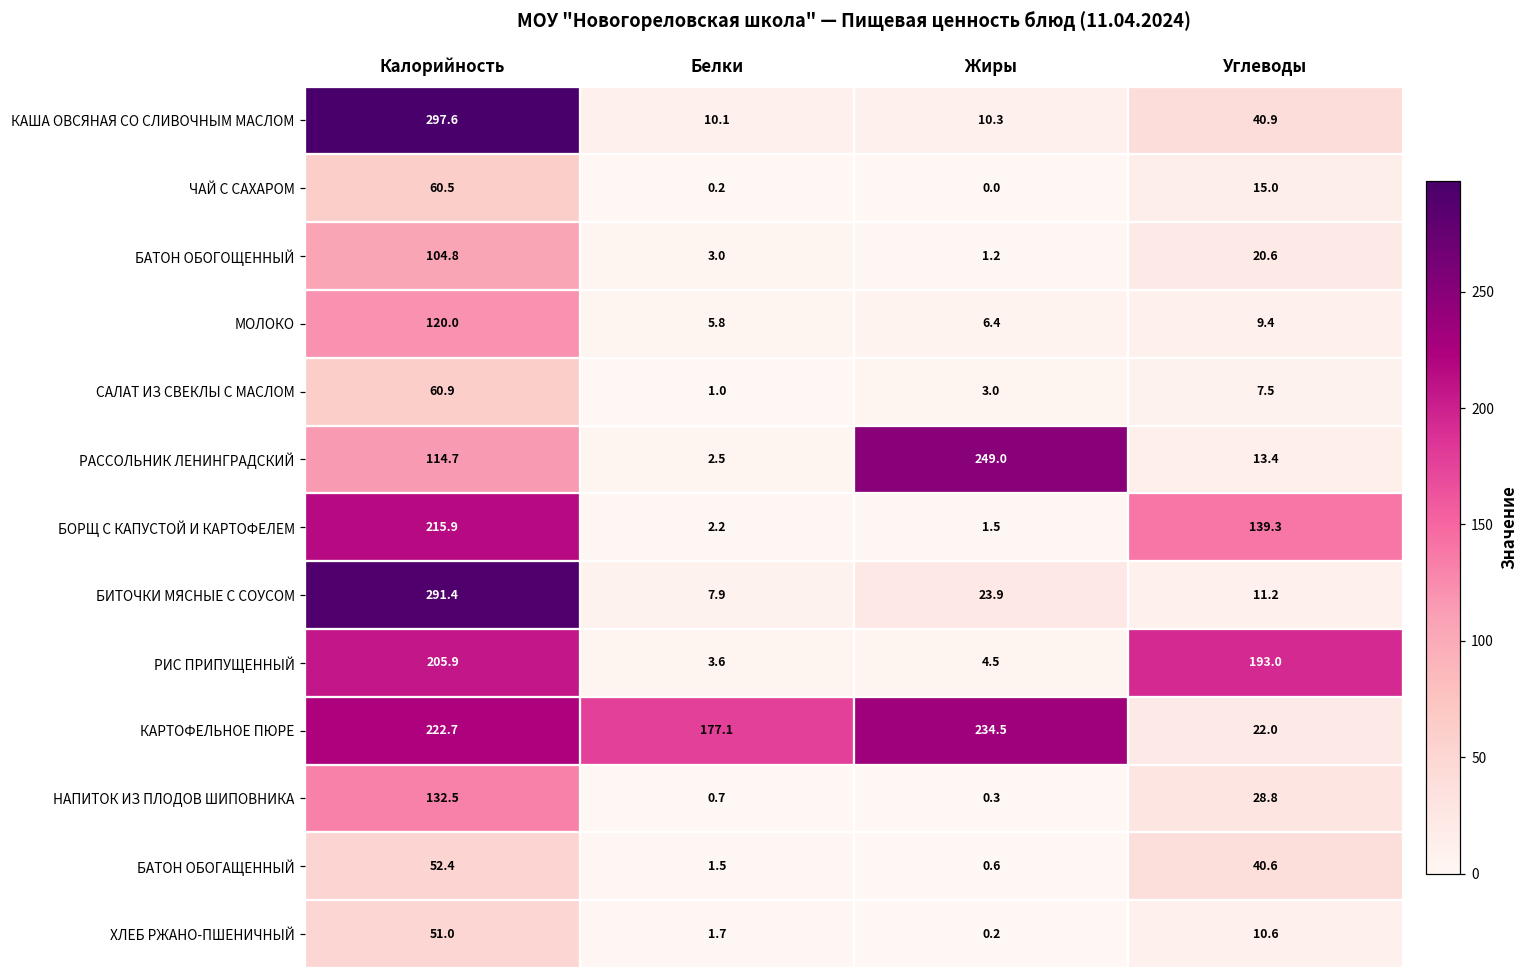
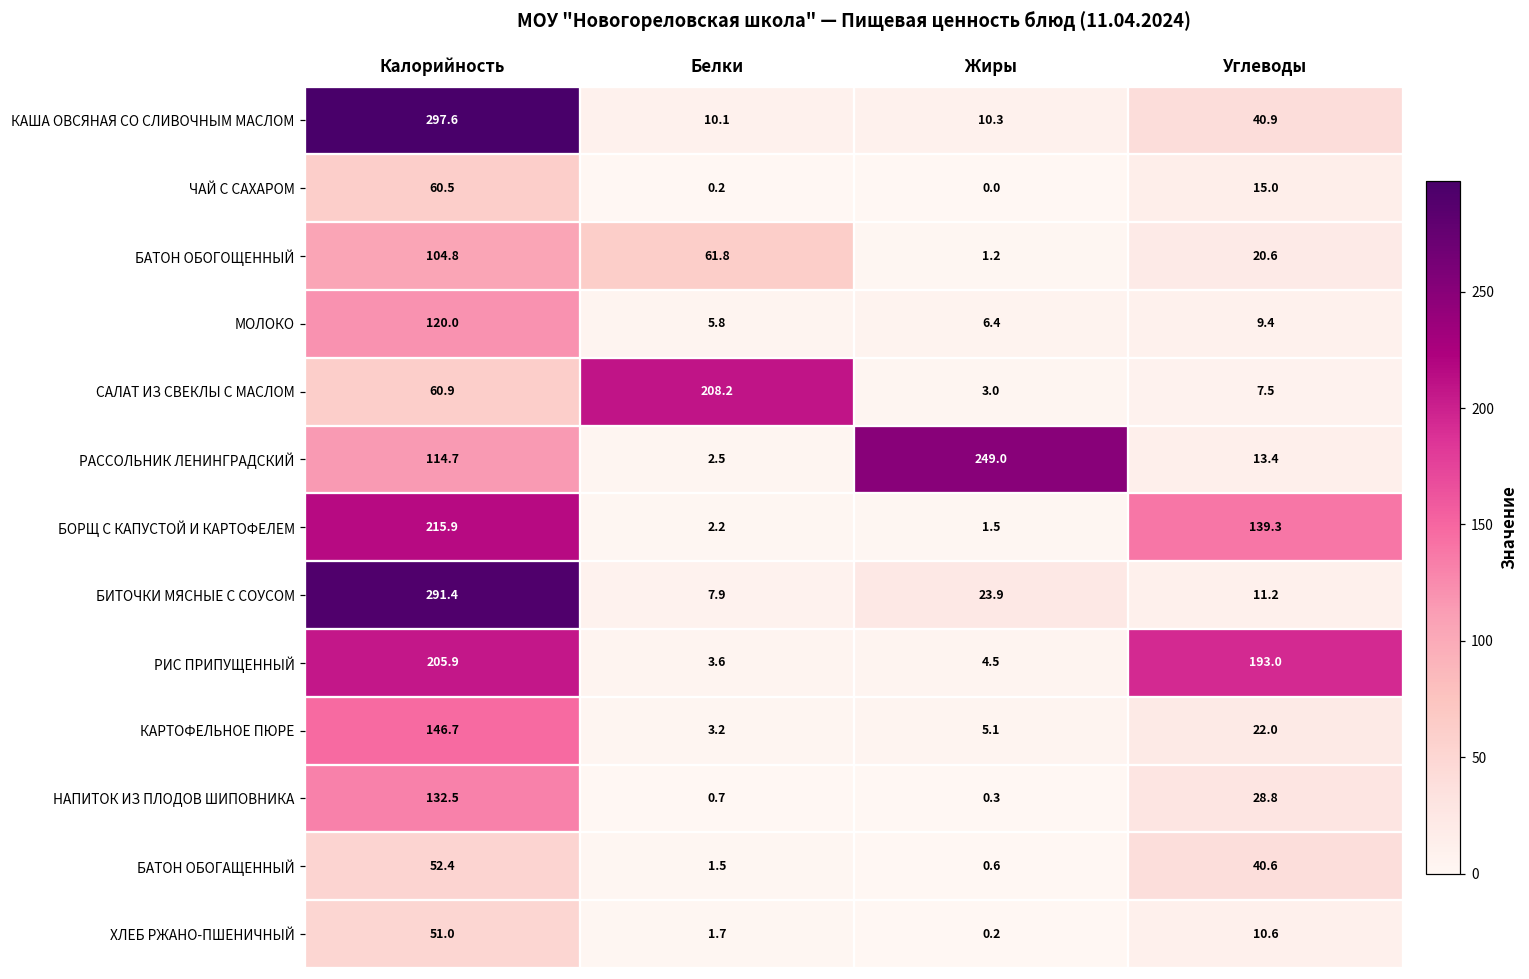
БАТОН ОБОГОЩЕННЫЙ, Белки: 3.0 -> 61.8
САЛАТ ИЗ СВЕКЛЫ С МАСЛОМ, Белки: 1.0 -> 208.2
КАРТОФЕЛЬНОЕ ПЮРЕ, Калорийность: 222.7 -> 146.7
КАРТОФЕЛЬНОЕ ПЮРЕ, Белки: 177.1 -> 3.2
КАРТОФЕЛЬНОЕ ПЮРЕ, Жиры: 234.5 -> 5.1
